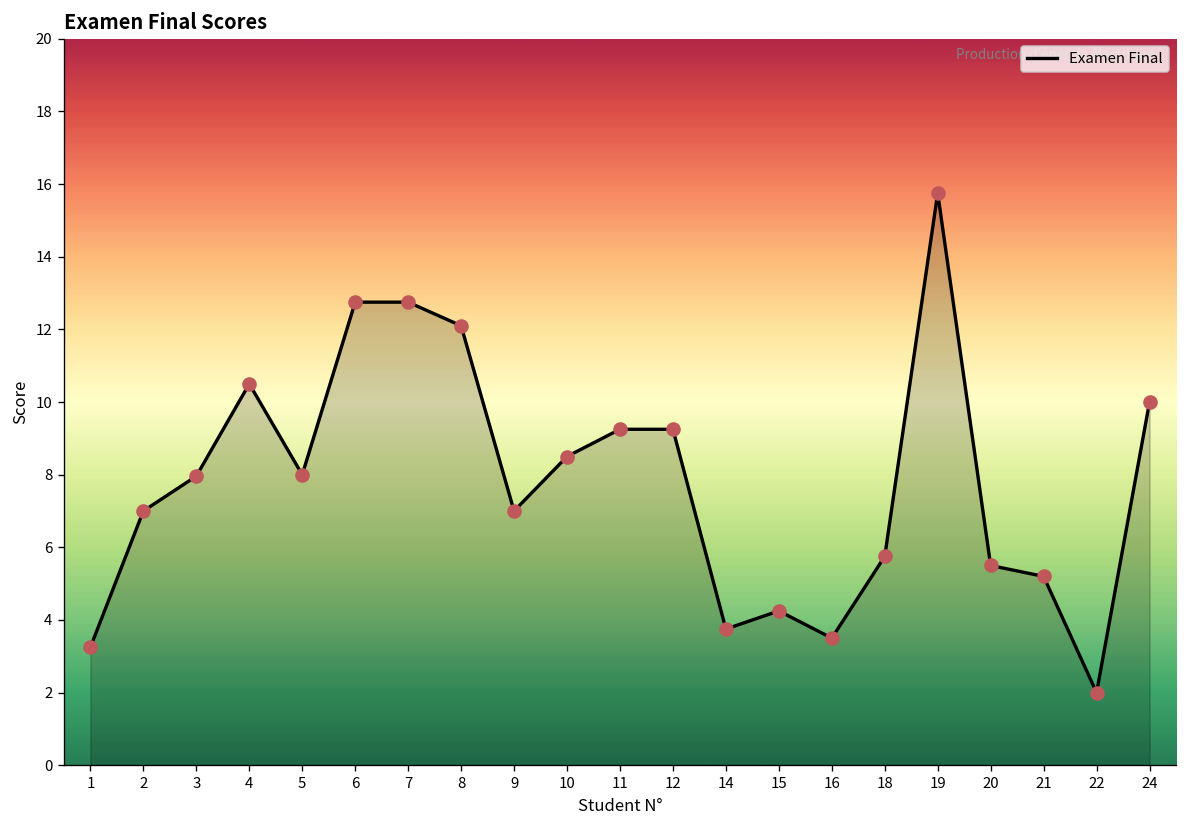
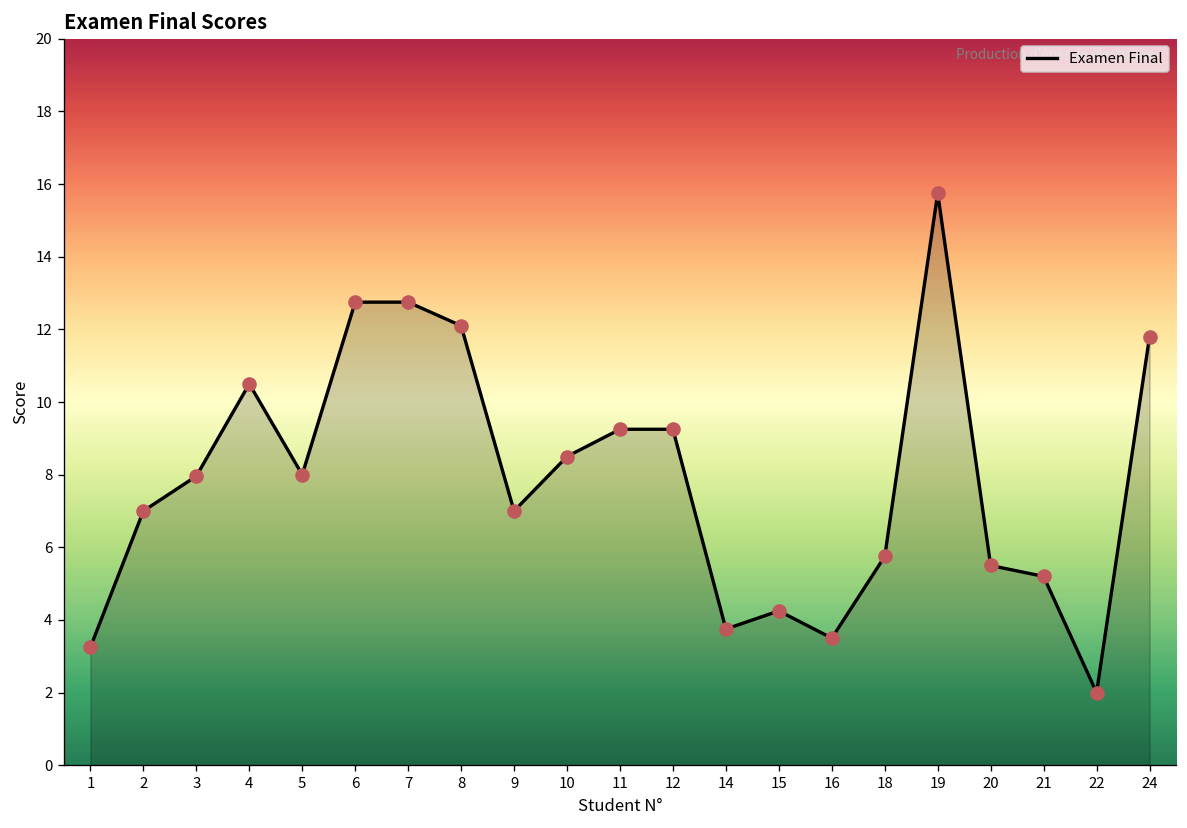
24: 10.0 -> 11.8
